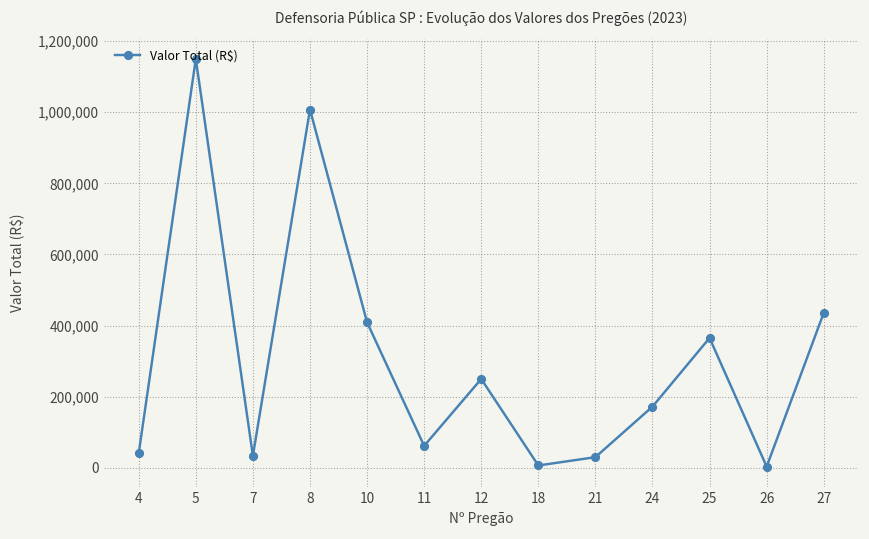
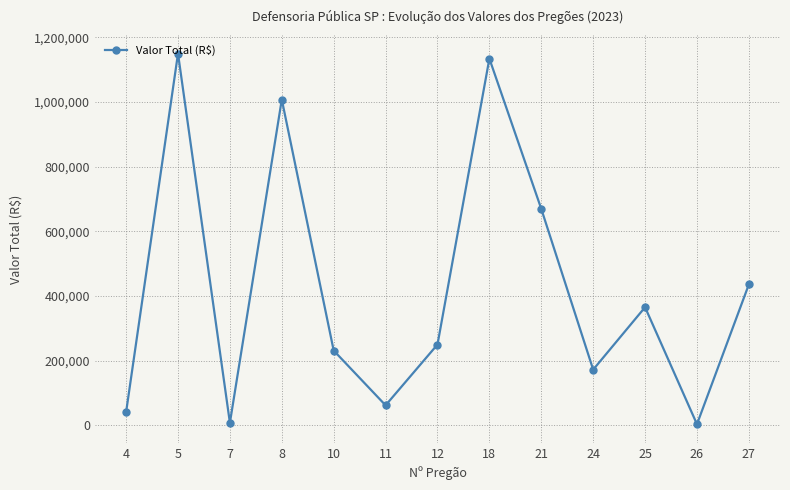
7: 30,000 -> 10,000
10: 410,000 -> 230,000
18: 10,000 -> 1,130,000
21: 30,000 -> 670,000
